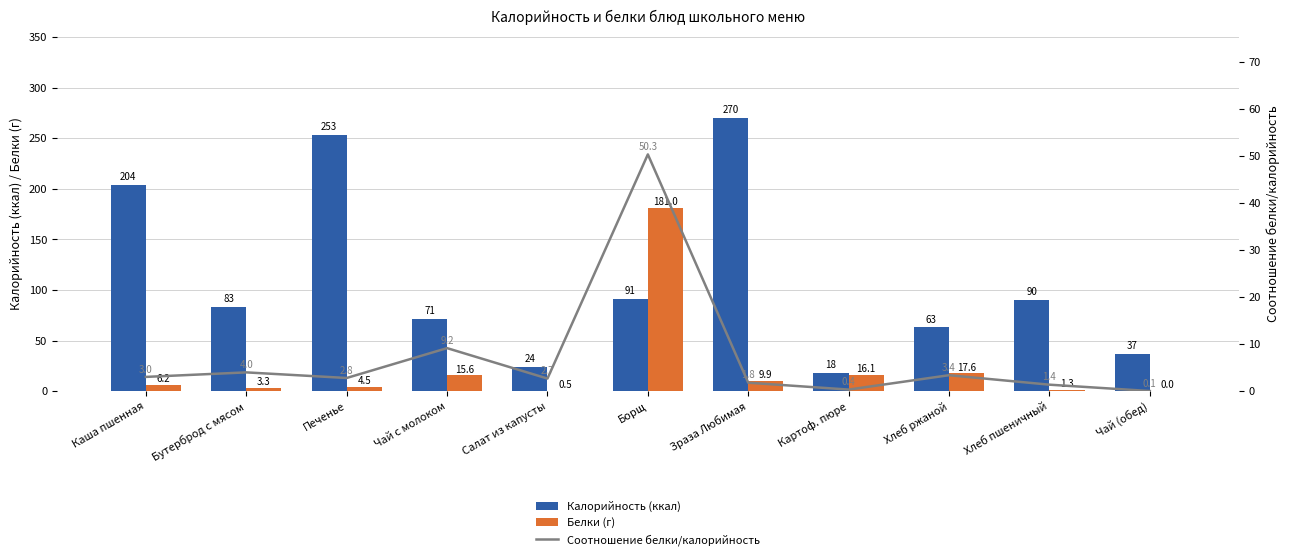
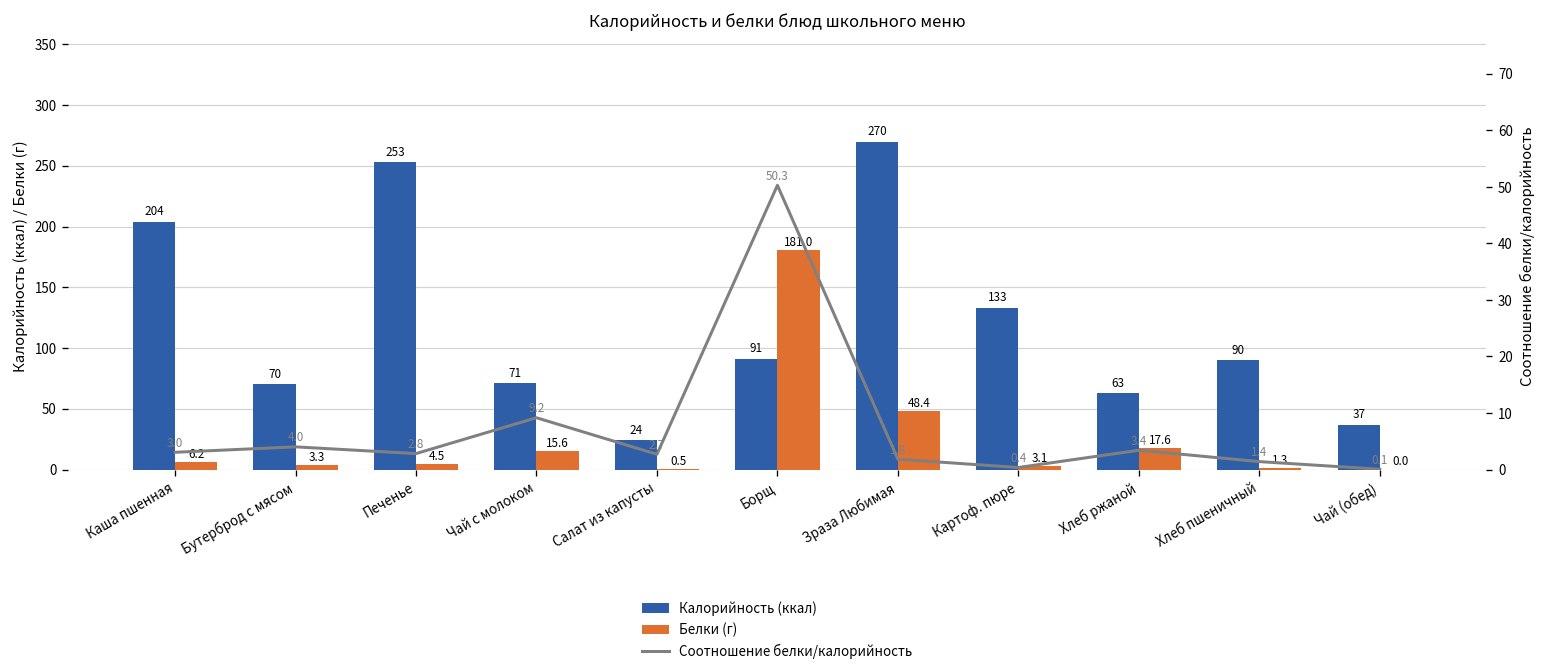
Калорийность (ккал), Бутерброд с мясом: 83 -> 70
Белки (г), Зраза Любимая: 9.9 -> 48.4
Калорийность (ккал), Картоф. пюре: 18 -> 133
Белки (г), Картоф. пюре: 16.1 -> 3.1
